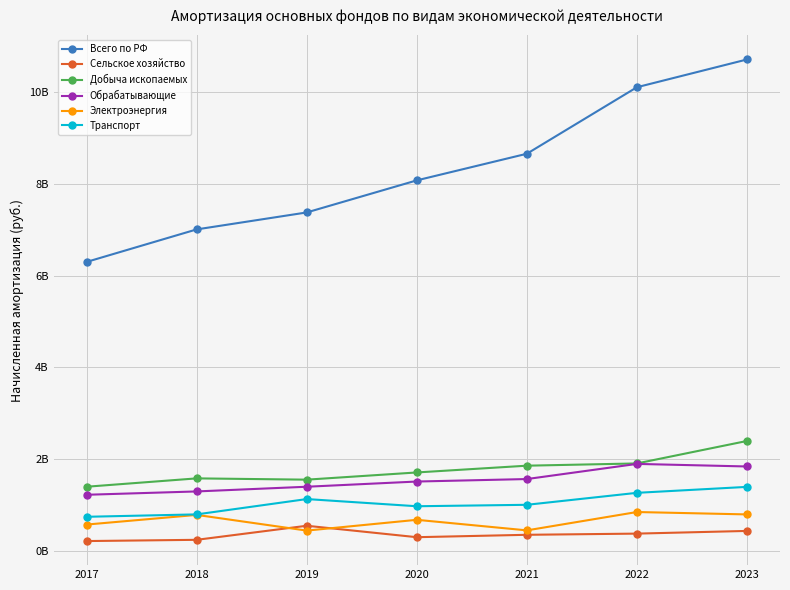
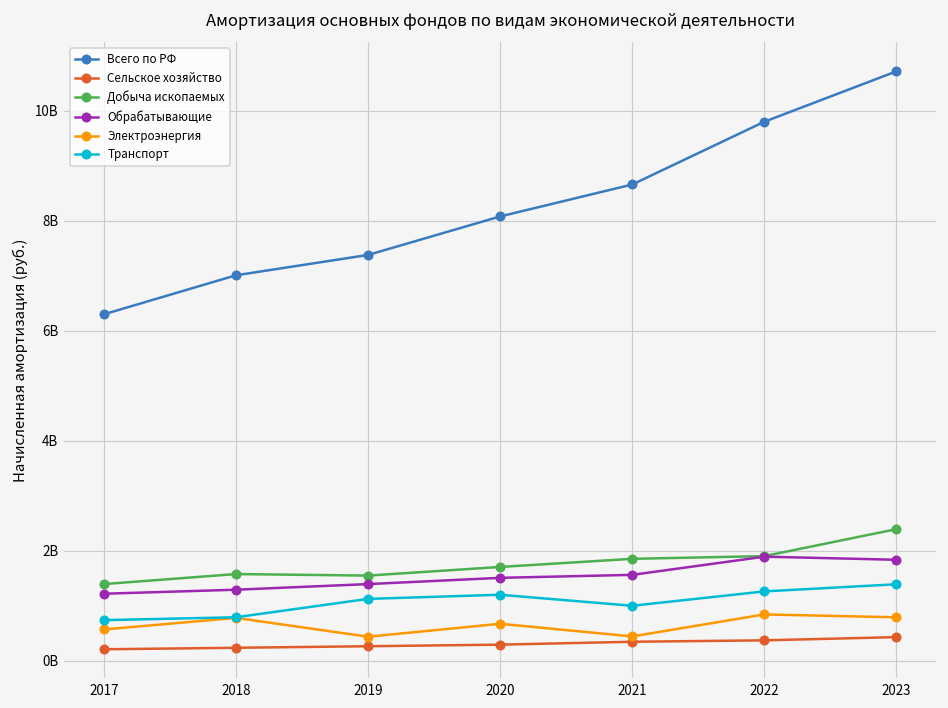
Сельское хозяйство, 2019: 500000000 -> 300000000
Транспорт, 2020: 1000000000 -> 1200000000
Всего по РФ, 2022: 10100000000 -> 9800000000
